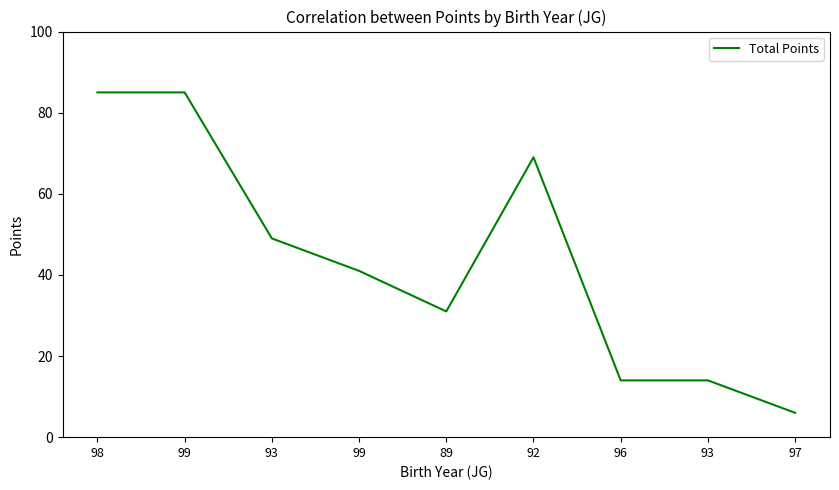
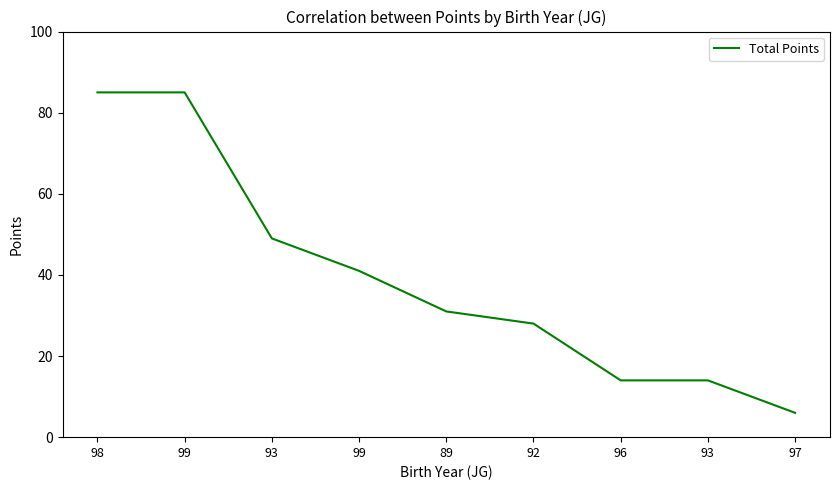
92: 69 -> 28
